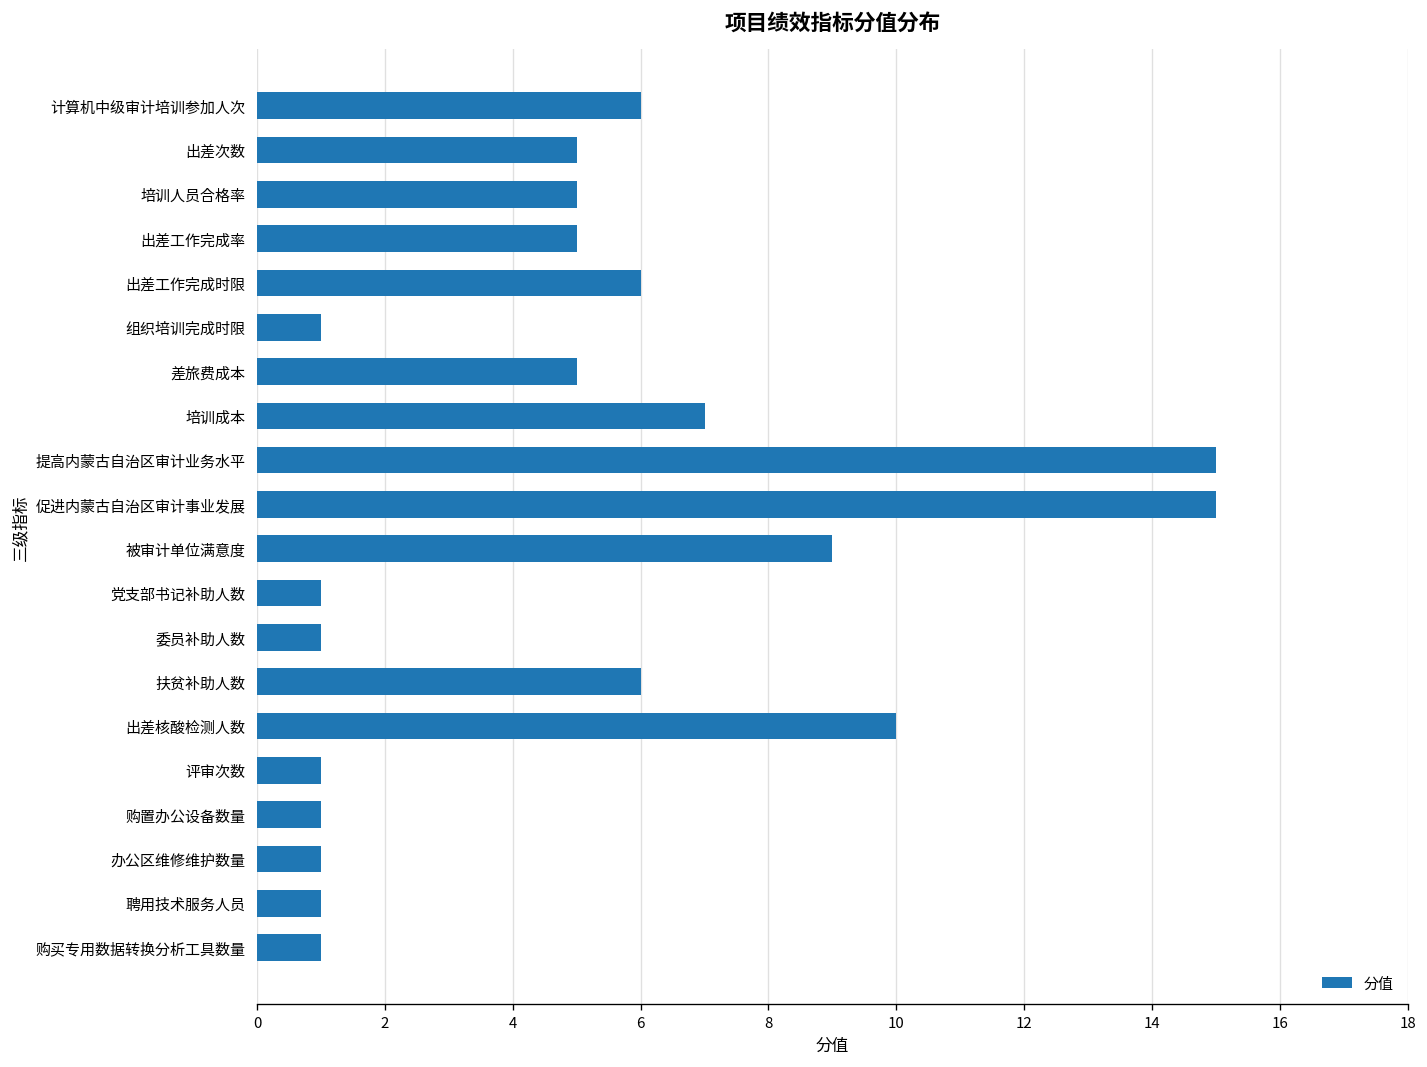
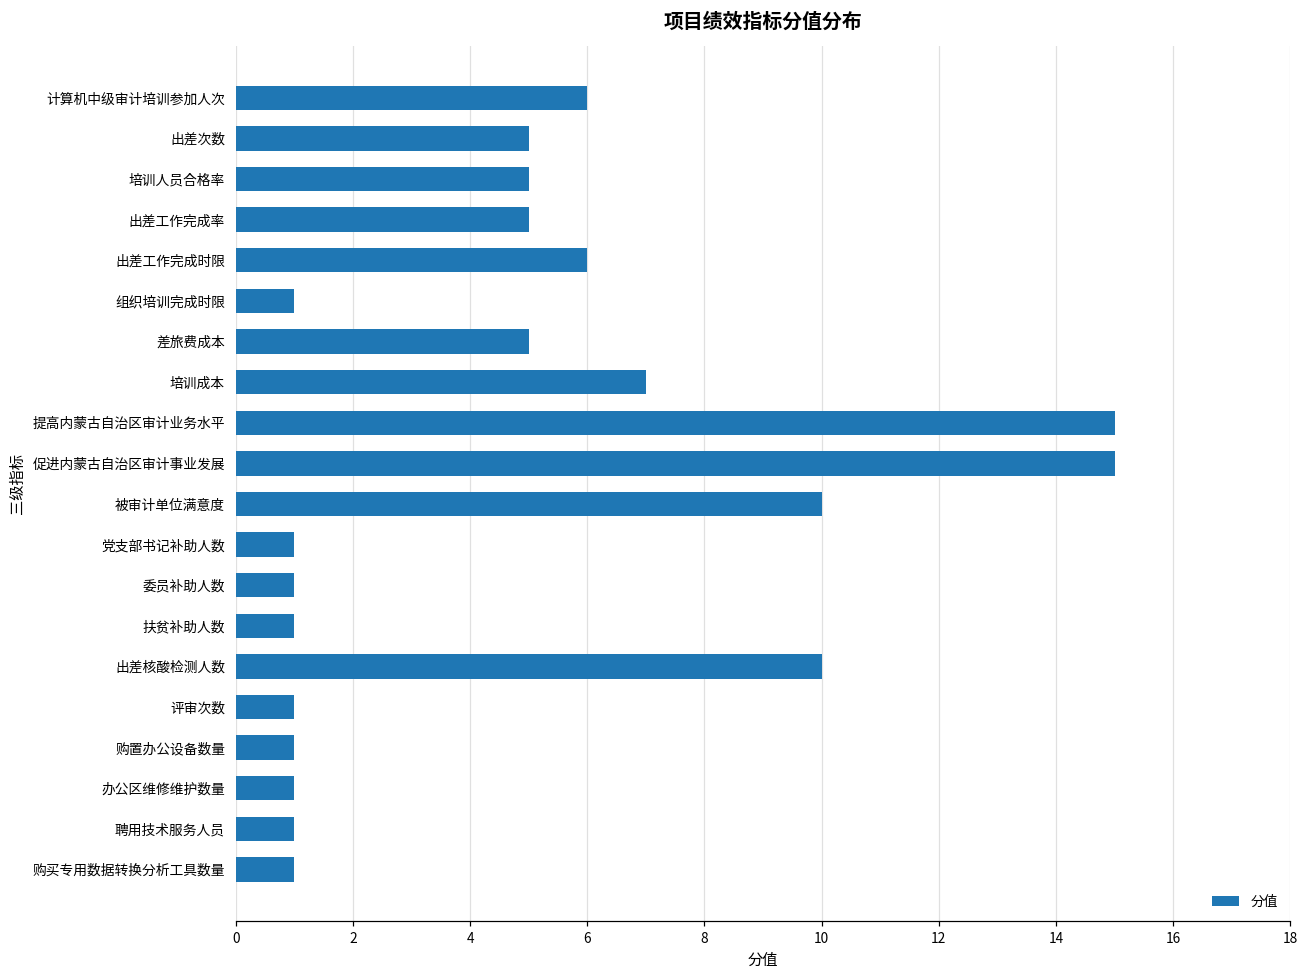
被审计单位满意度: 9 -> 10
扶贫补助人数: 6 -> 1
